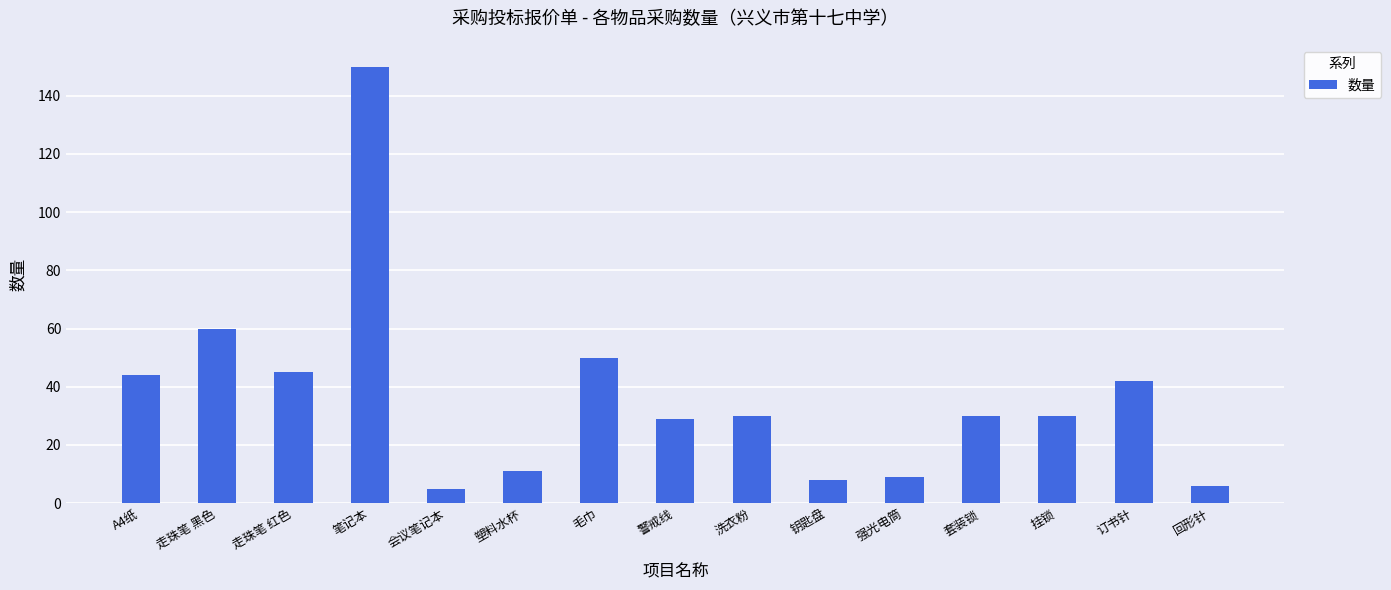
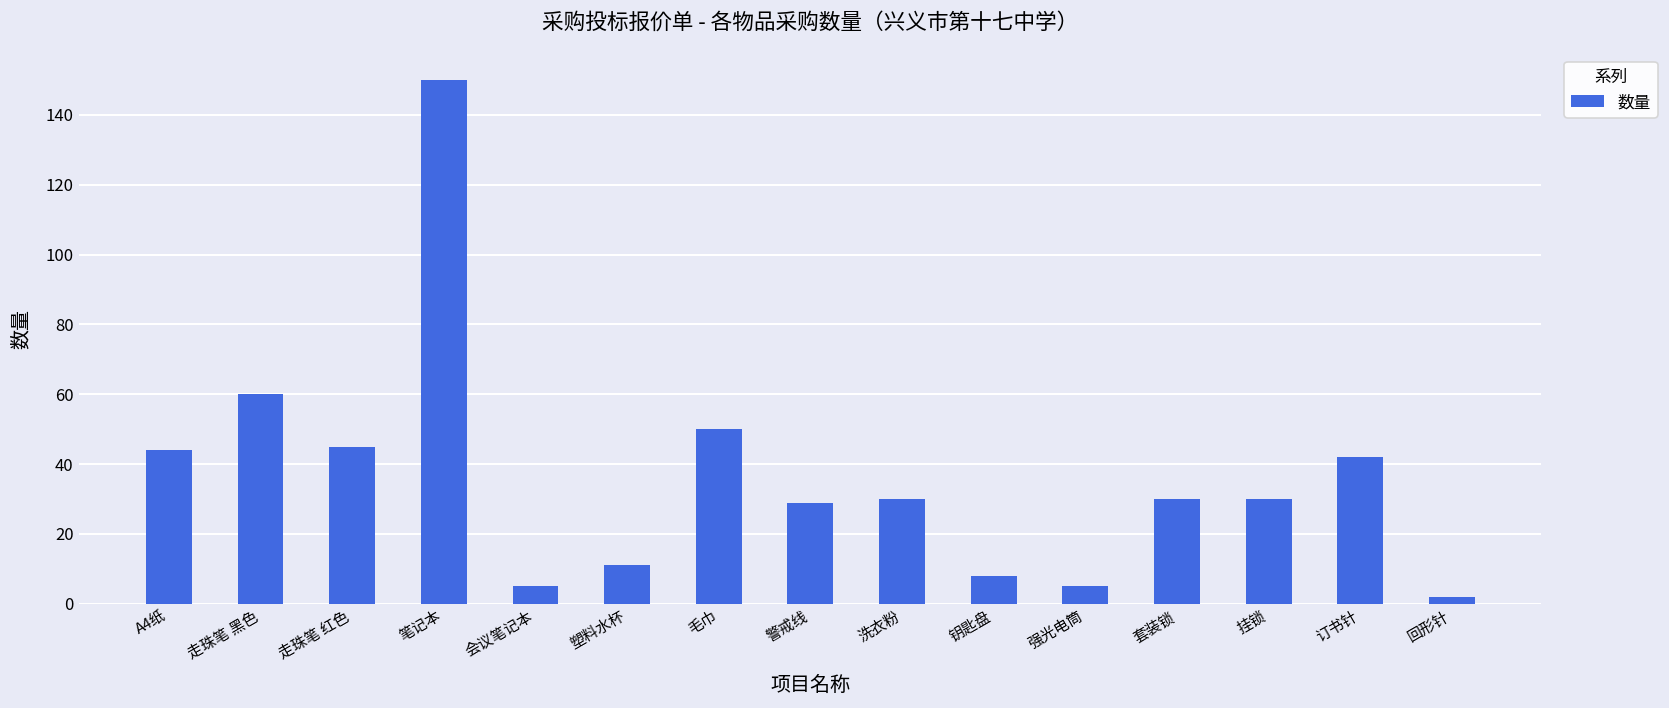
强光电筒: 9 -> 5
回形针: 6 -> 2
